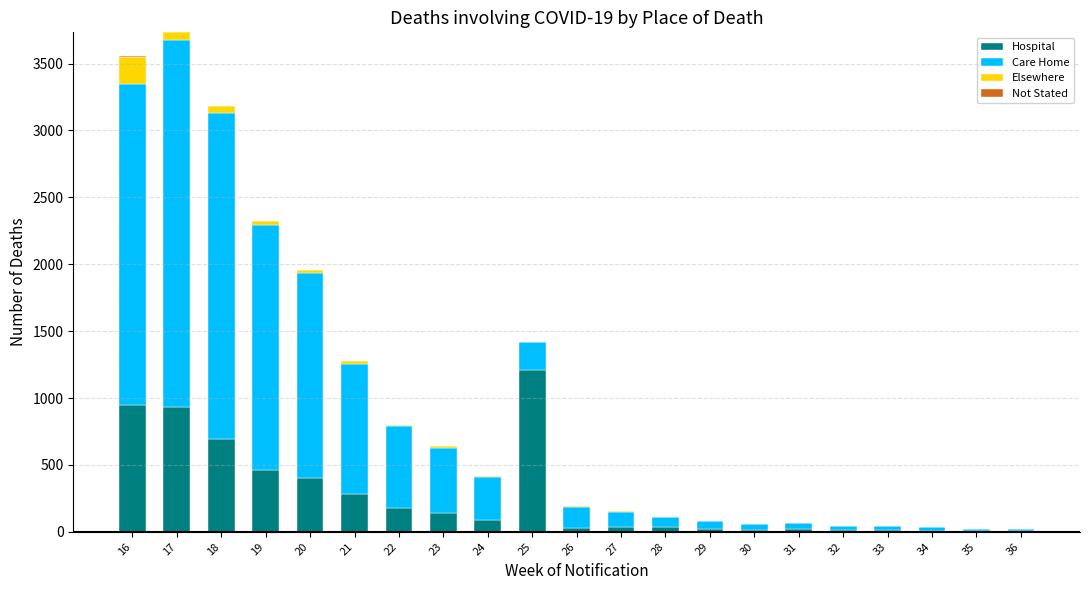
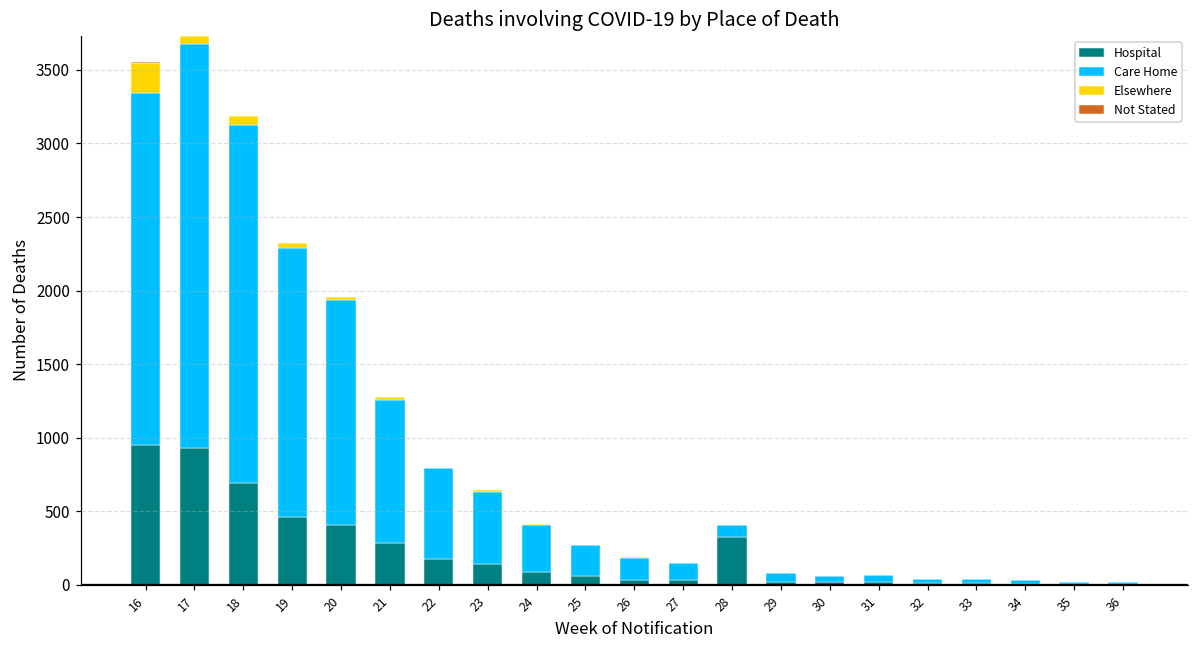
Hospital, 25: 1210 -> 60
Hospital, 28: 30 -> 330
